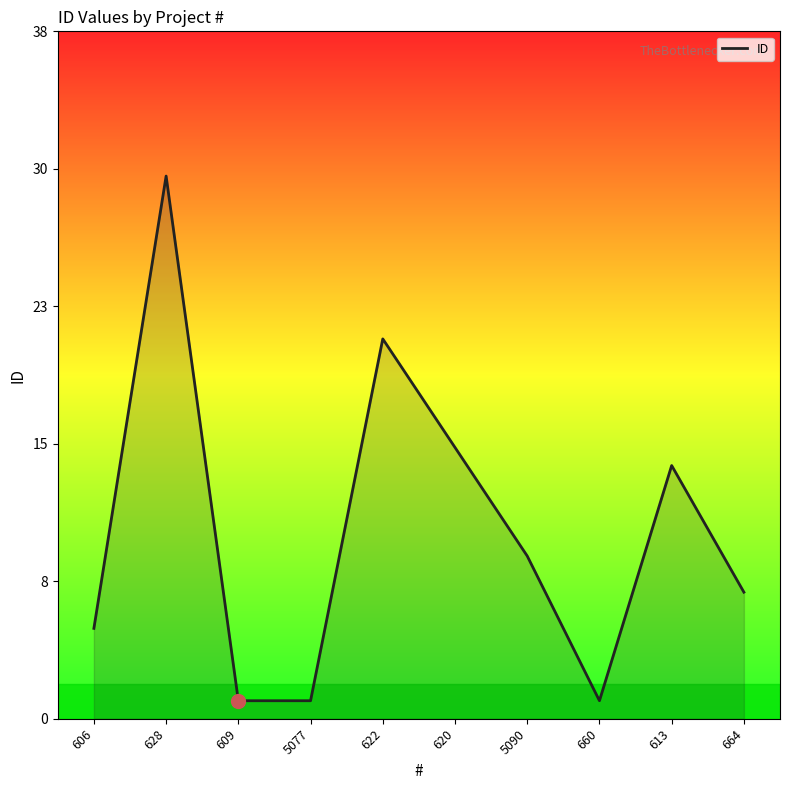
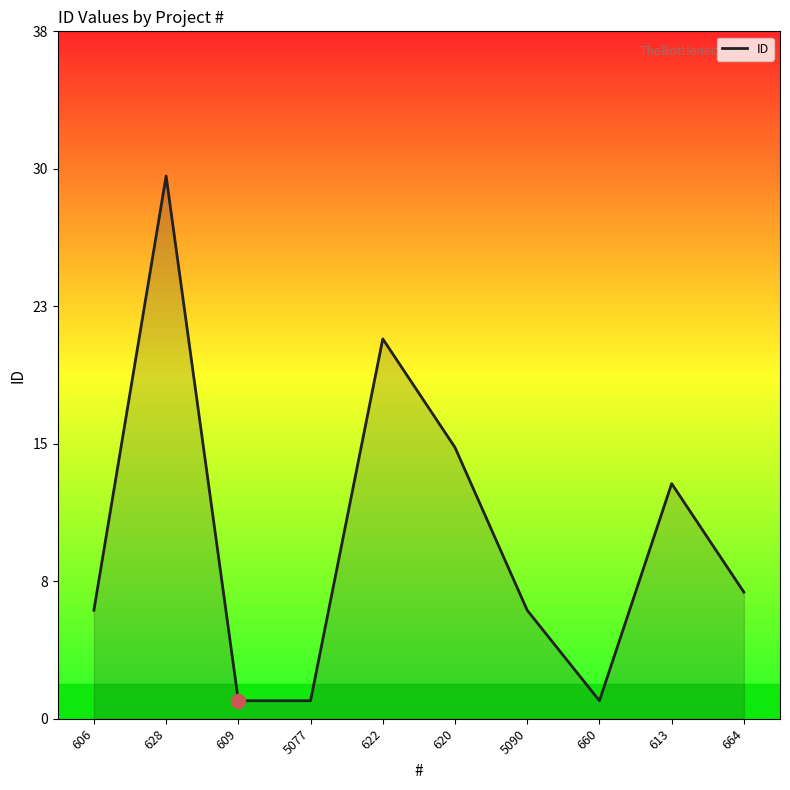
ID, 606: 5 -> 6
ID, 5090: 9 -> 6
ID, 613: 14 -> 13
